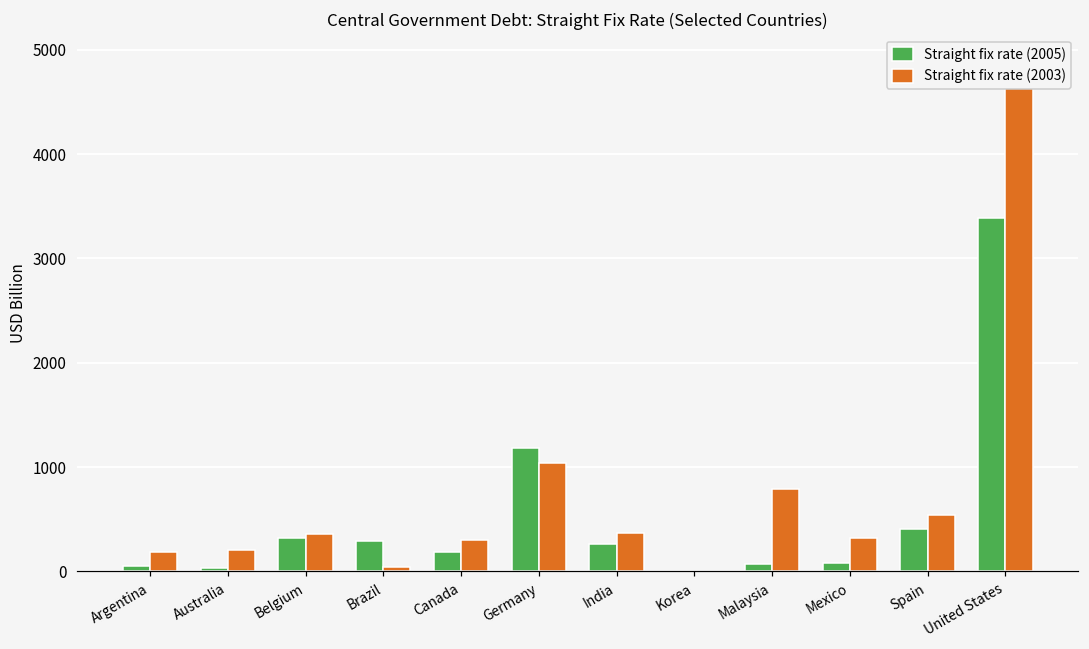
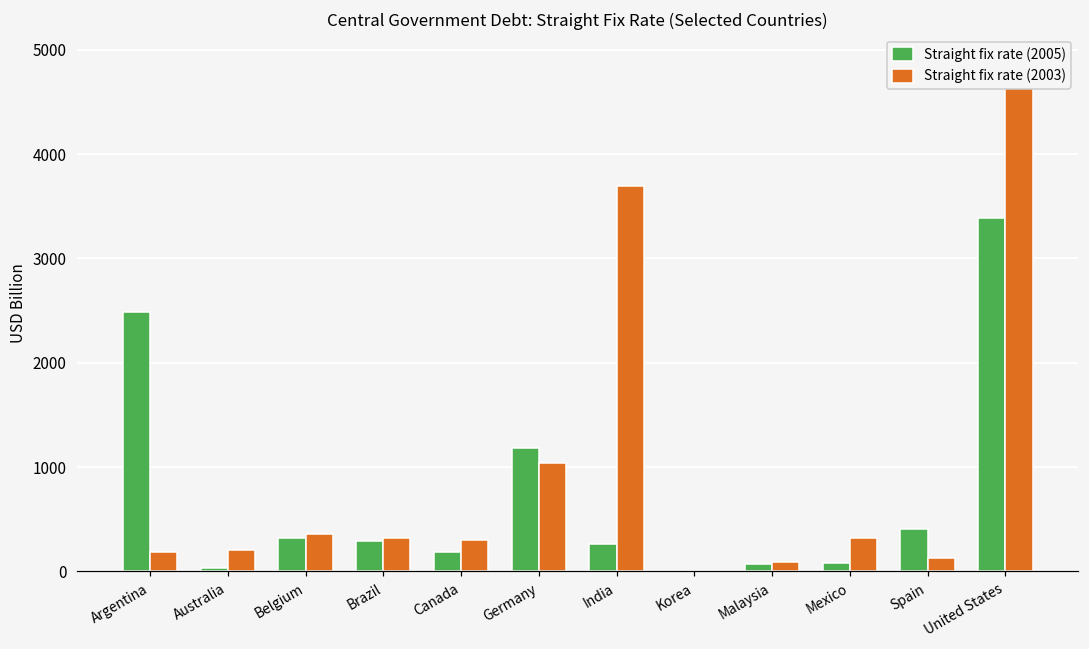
Straight fix rate (2005), Argentina: 100 -> 2500
Straight fix rate (2003), Brazil: 0 -> 300
Straight fix rate (2003), India: 400 -> 3700
Straight fix rate (2003), Malaysia: 800 -> 100
Straight fix rate (2003), Spain: 500 -> 100
